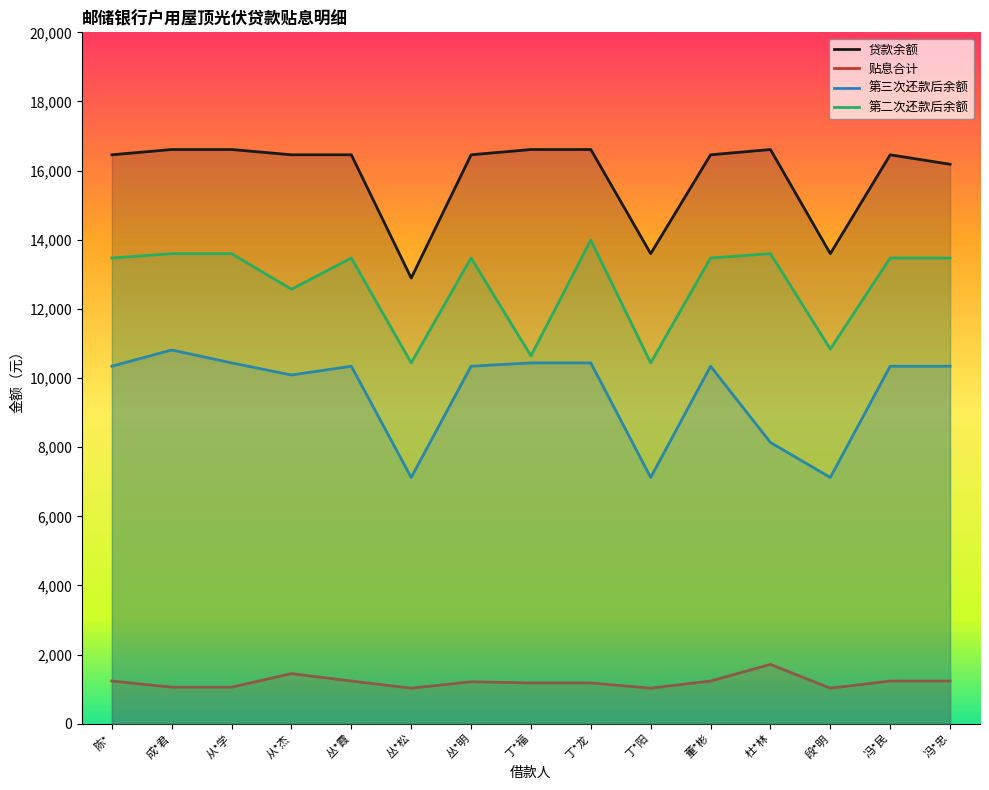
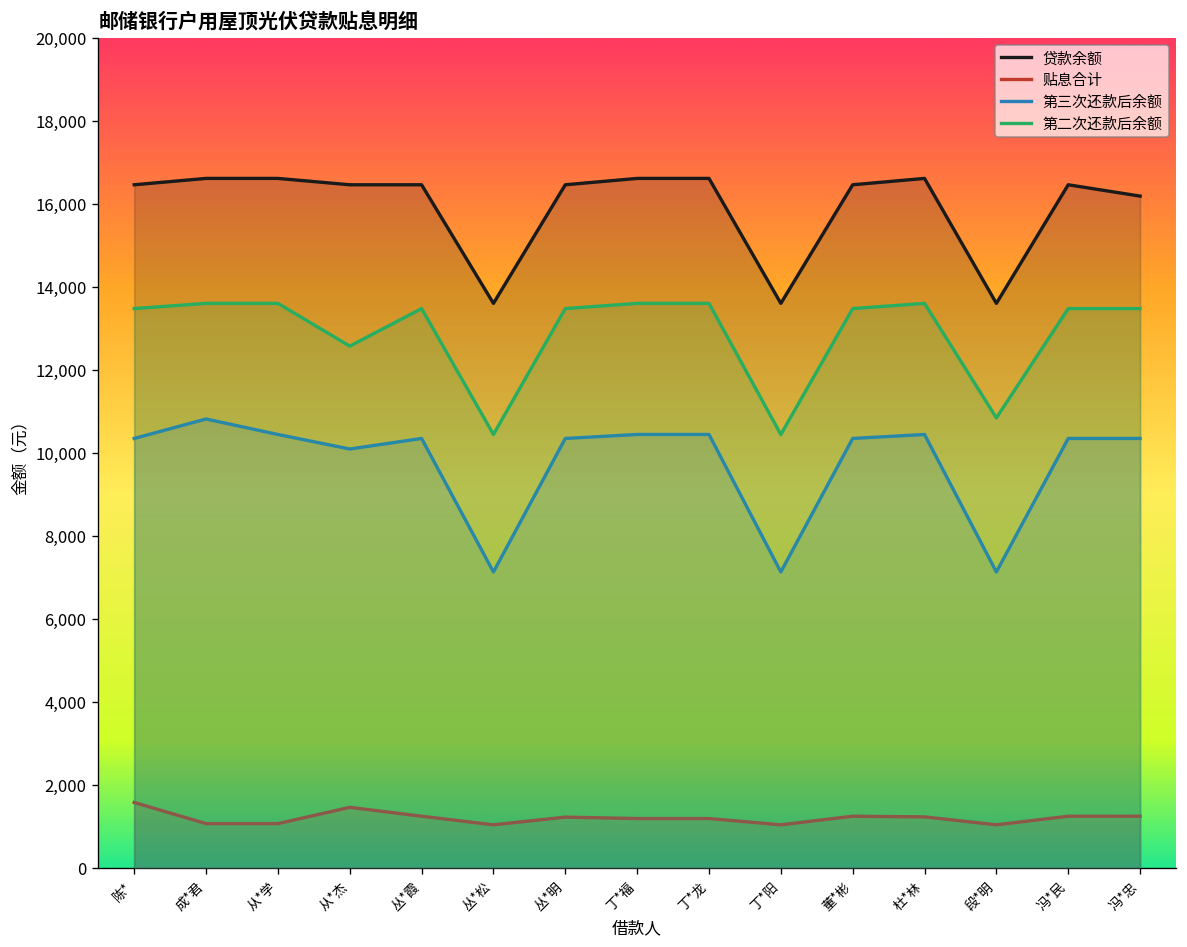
贴息合计, 陈*: 1,200 -> 1,600
贷款余额, 丛*松: 12,900 -> 13,600
第二次还款后余额, 丁*福: 10,600 -> 13,600
第二次还款后余额, 丁*龙: 14,000 -> 13,600
贴息合计, 杜*林: 1,700 -> 1,200
第三次还款后余额, 杜*林: 8,100 -> 10,400
